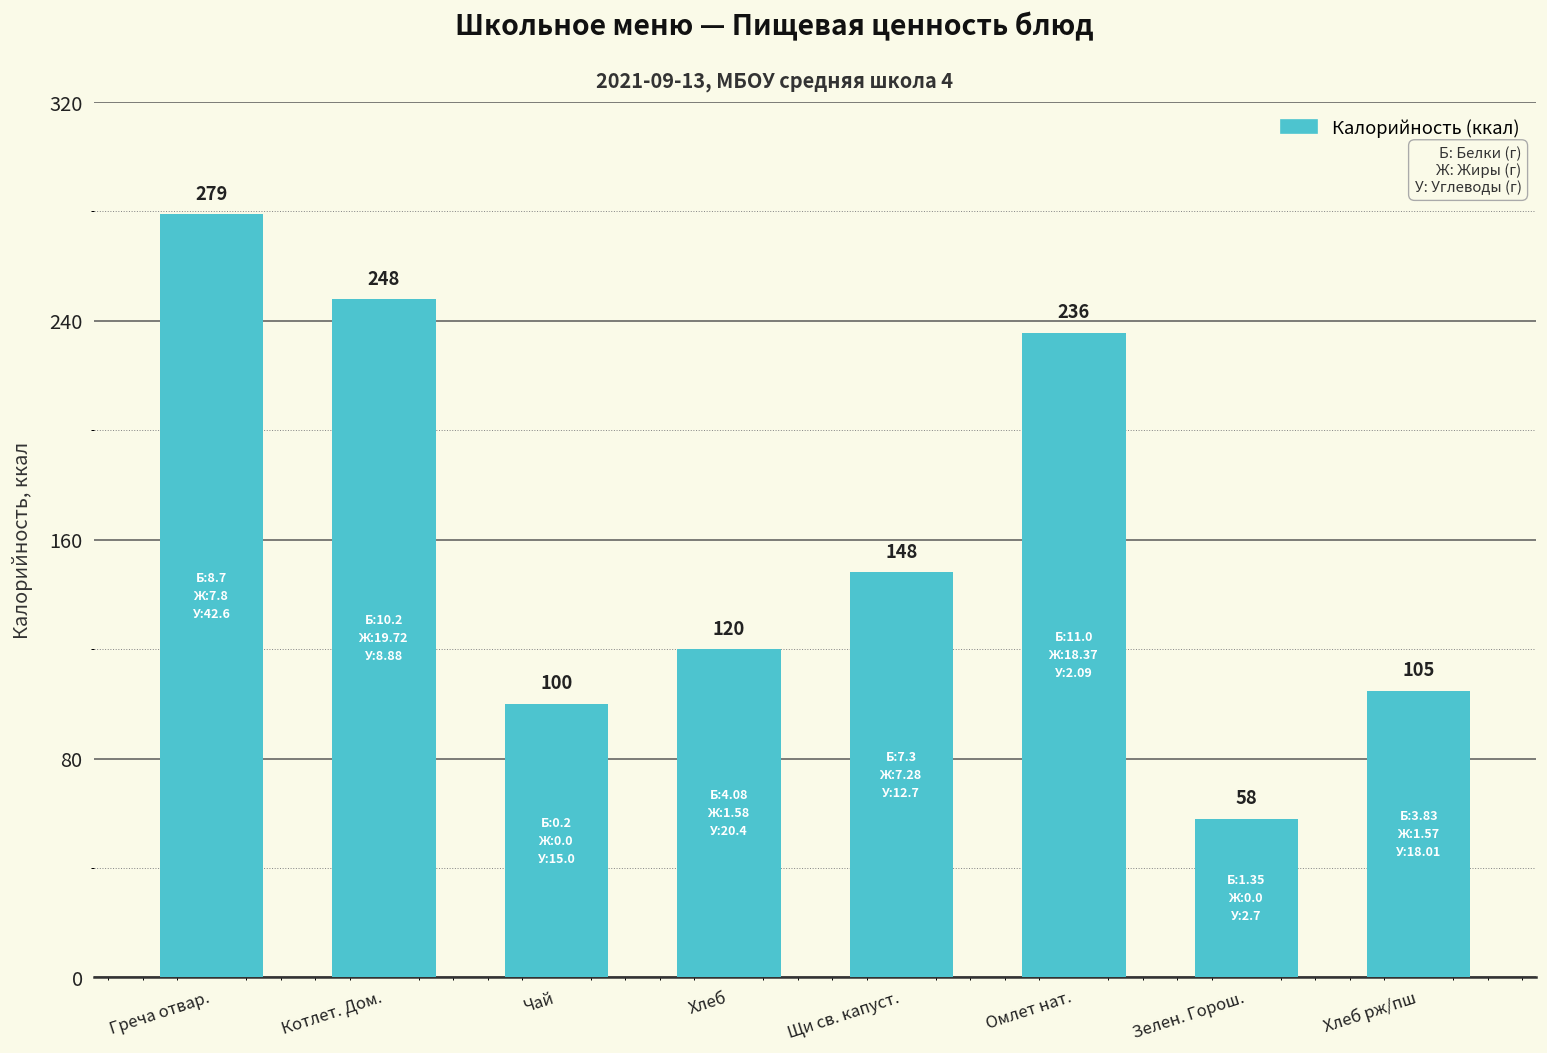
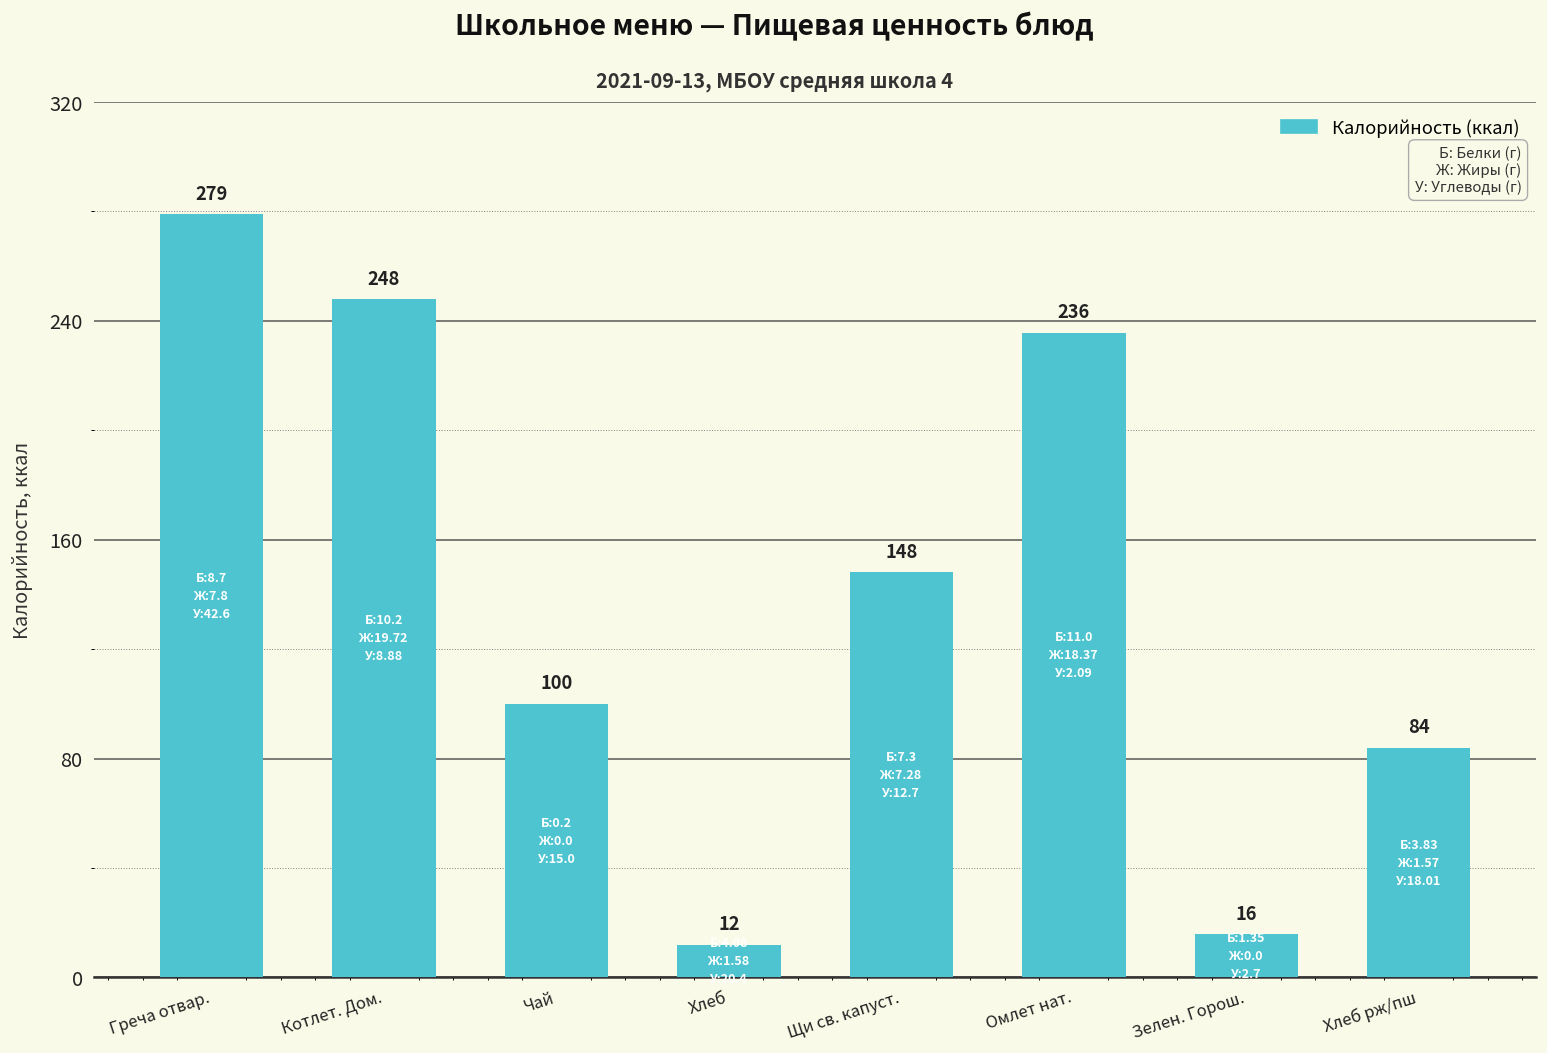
Хлеб: 120 -> 12
Зелен. Горош.: 58 -> 16
Хлеб рж/пш: 105 -> 84
